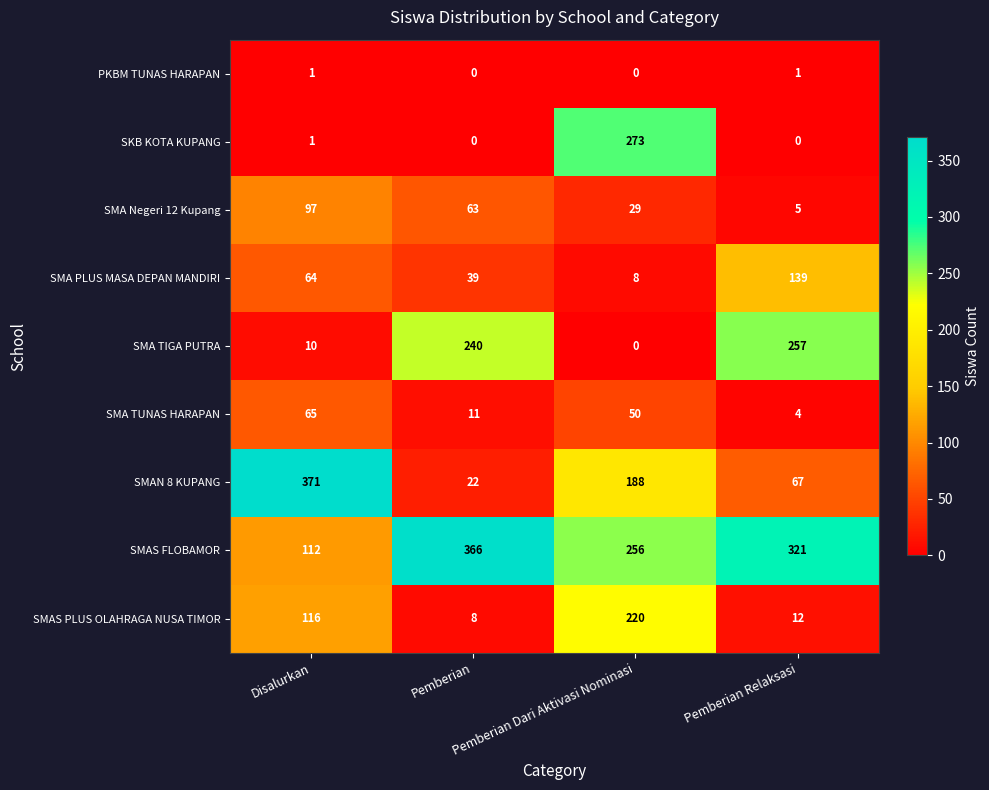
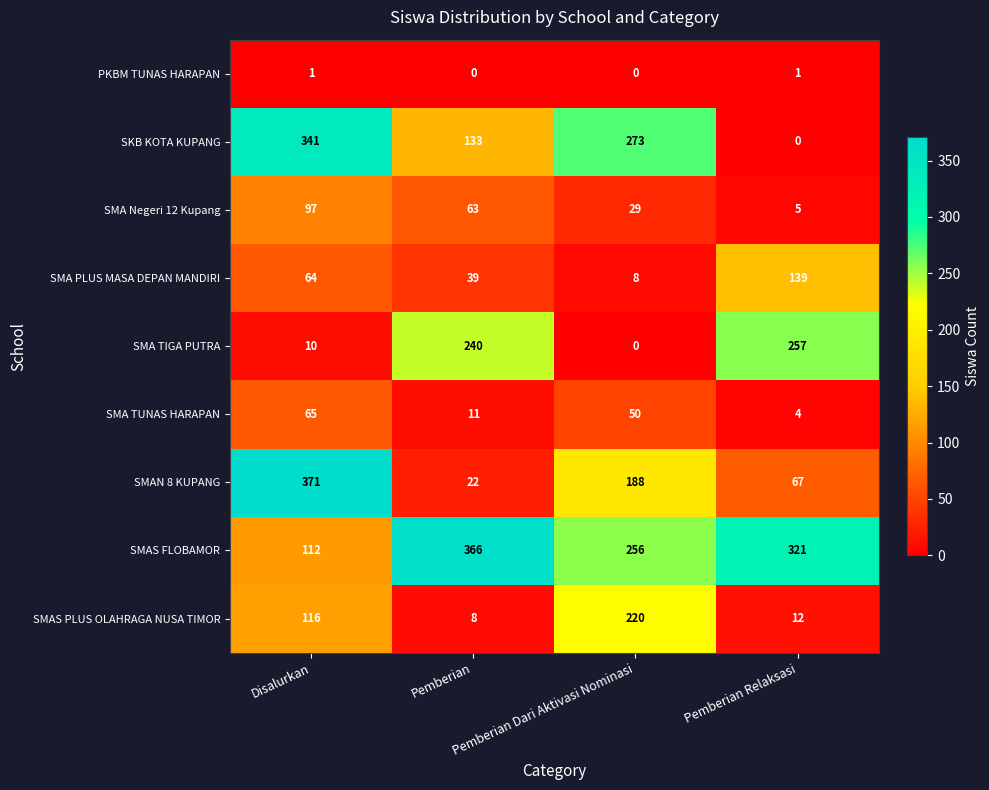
SKB KOTA KUPANG, Disalurkan: 1 -> 341
SKB KOTA KUPANG, Pemberian: 0 -> 133
